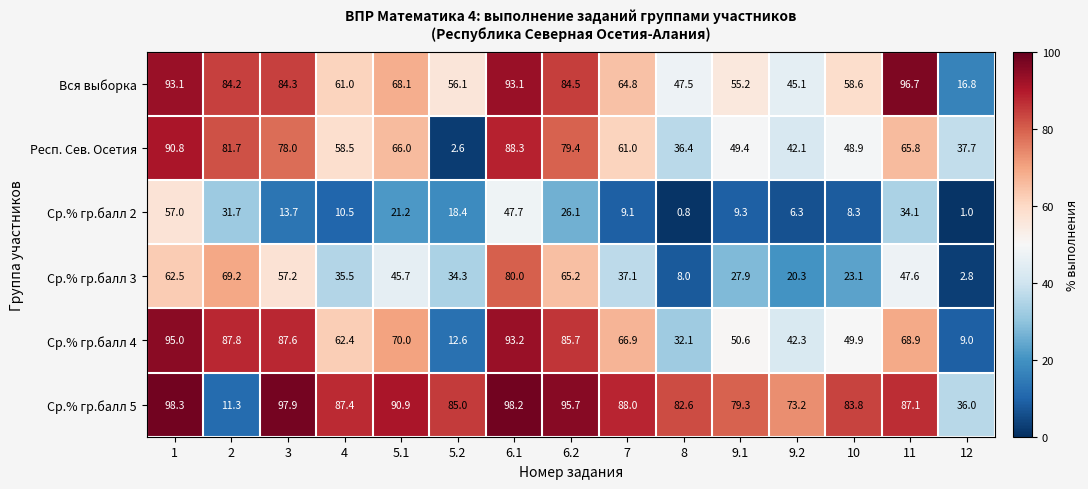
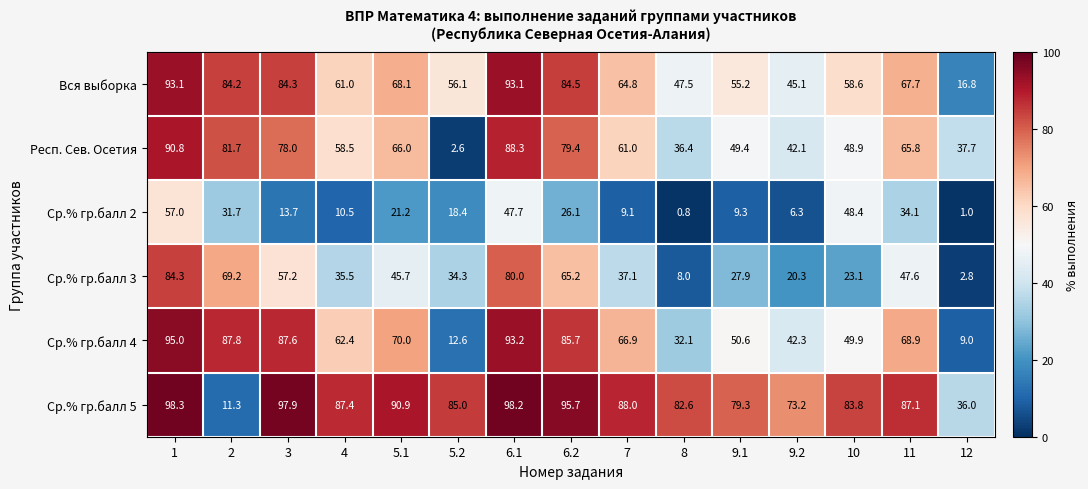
Вся выборка, 11: 96.7 -> 67.7
Ср.% гр.балл 2, 10: 8.3 -> 48.4
Ср.% гр.балл 3, 1: 62.5 -> 84.3
